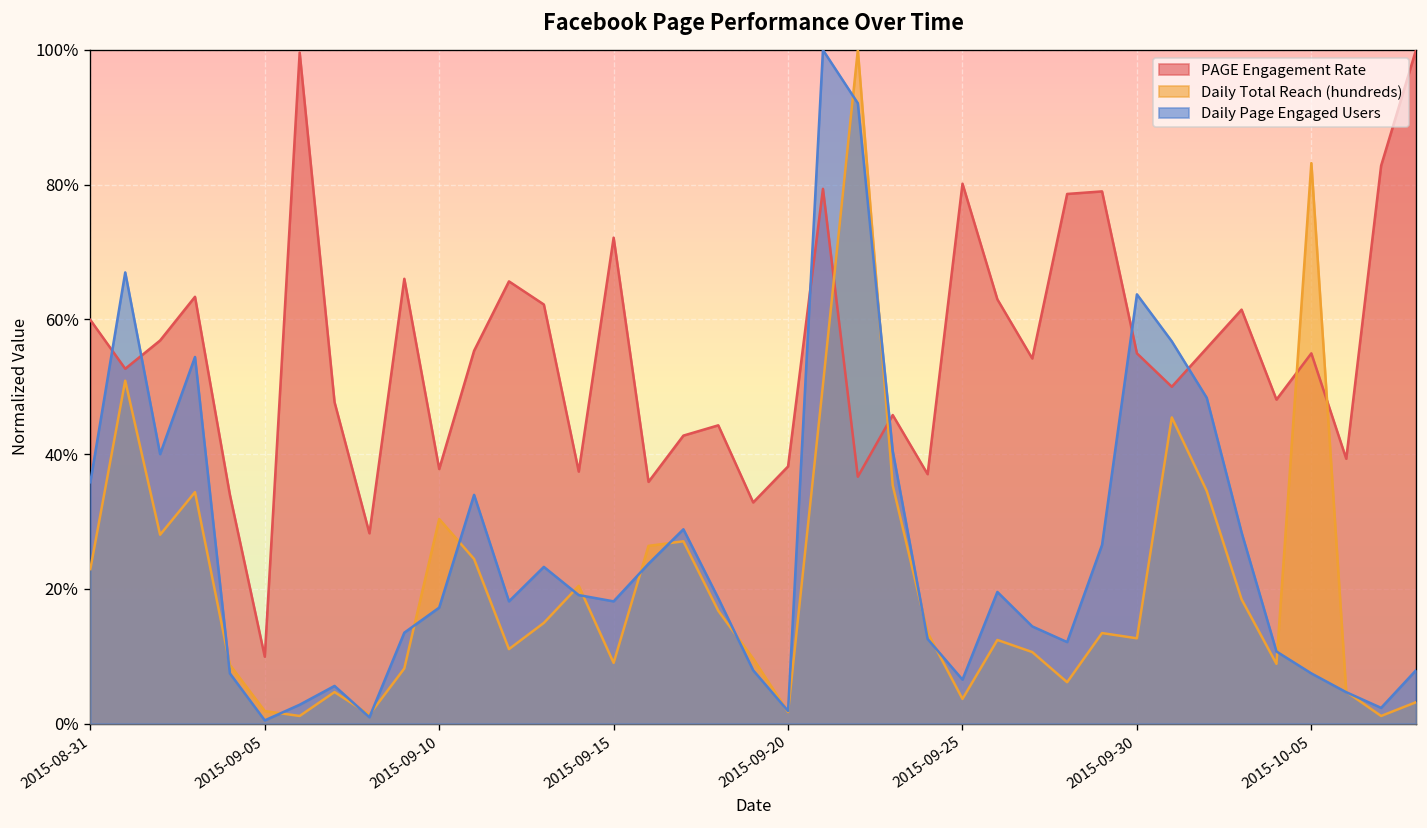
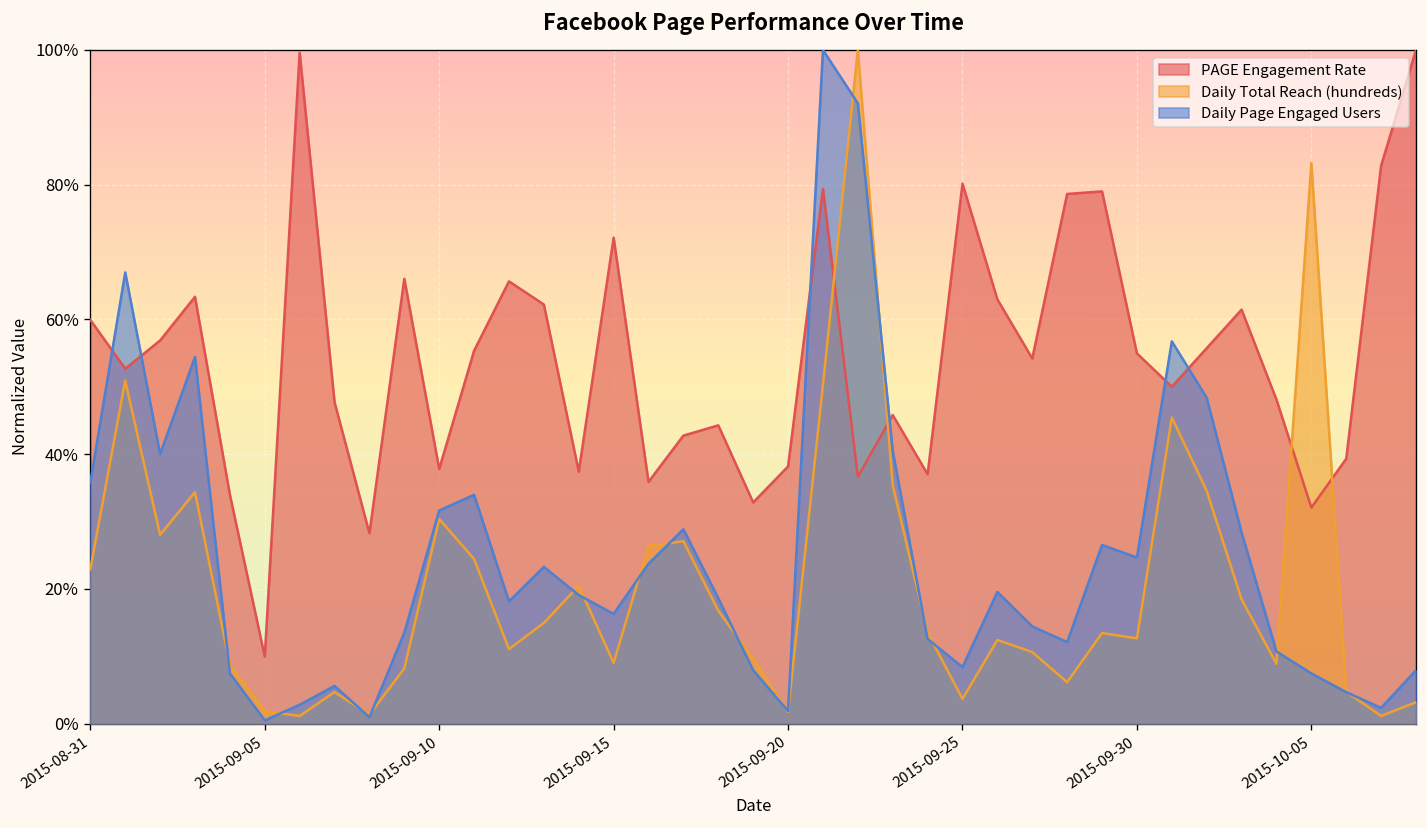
Daily Page Engaged Users, 2015-09-10: 17% -> 32%
Daily Page Engaged Users, 2015-09-15: 18% -> 16%
Daily Page Engaged Users, 2015-09-25: 7% -> 8%
Daily Page Engaged Users, 2015-09-30: 64% -> 25%
PAGE Engagement Rate, 2015-10-05: 55% -> 32%
